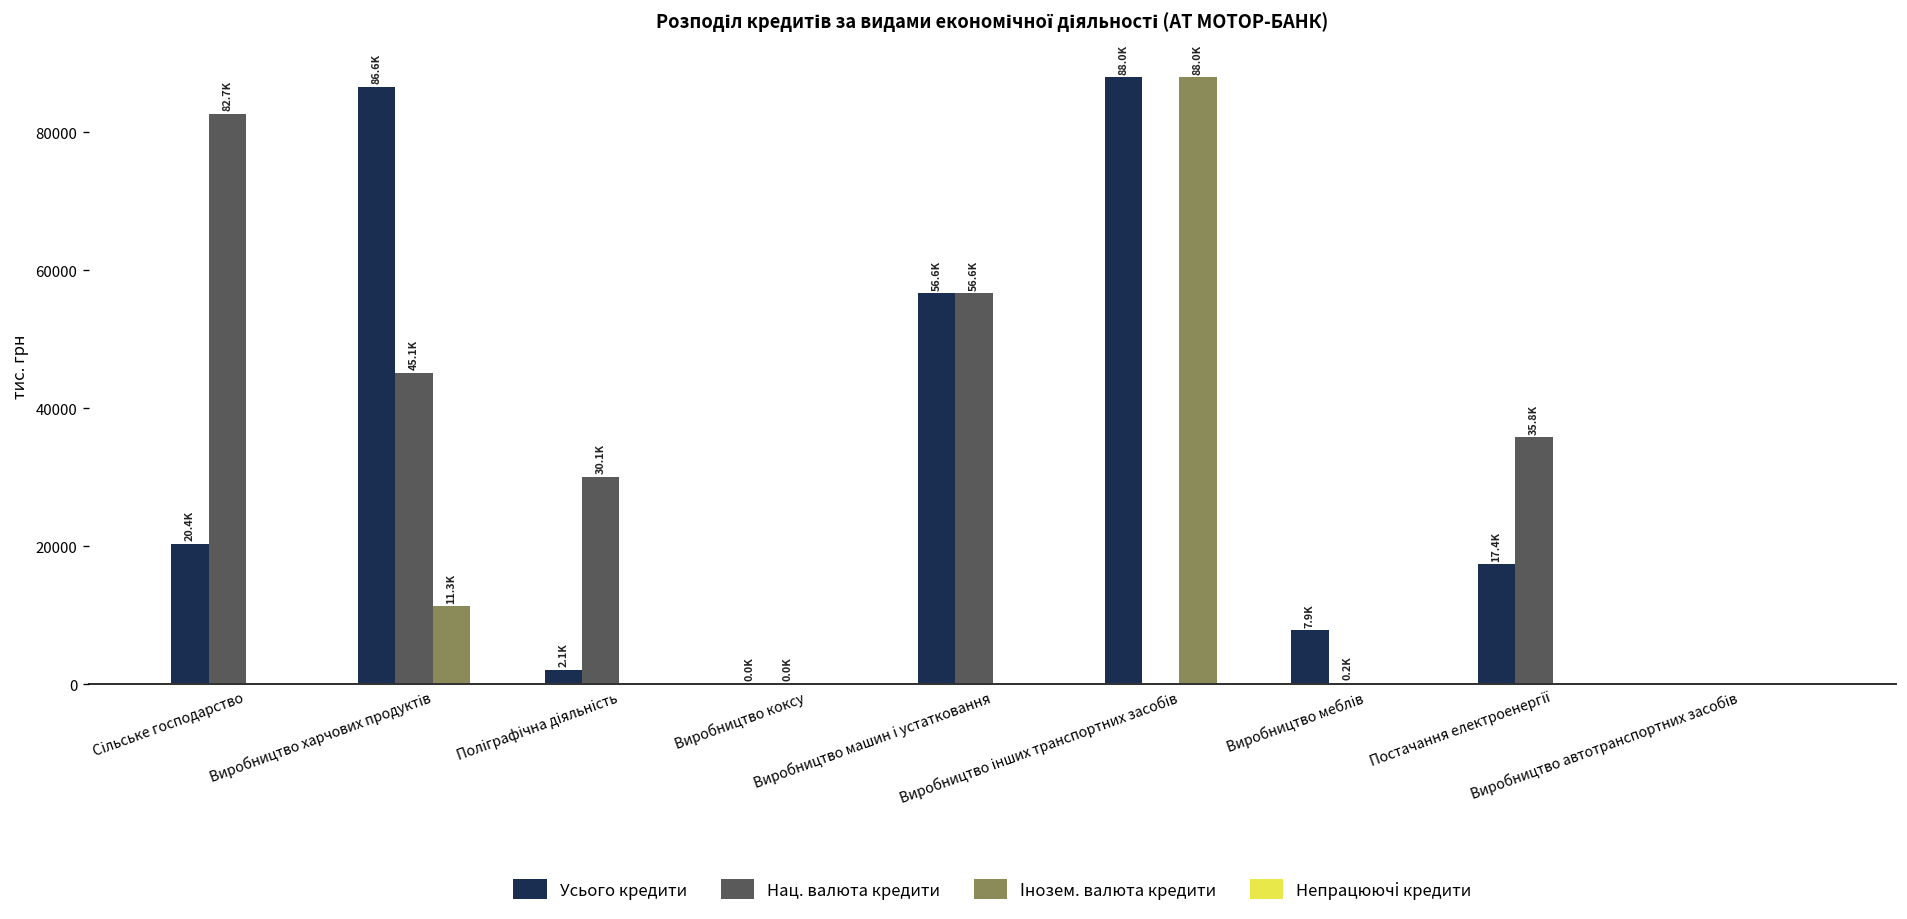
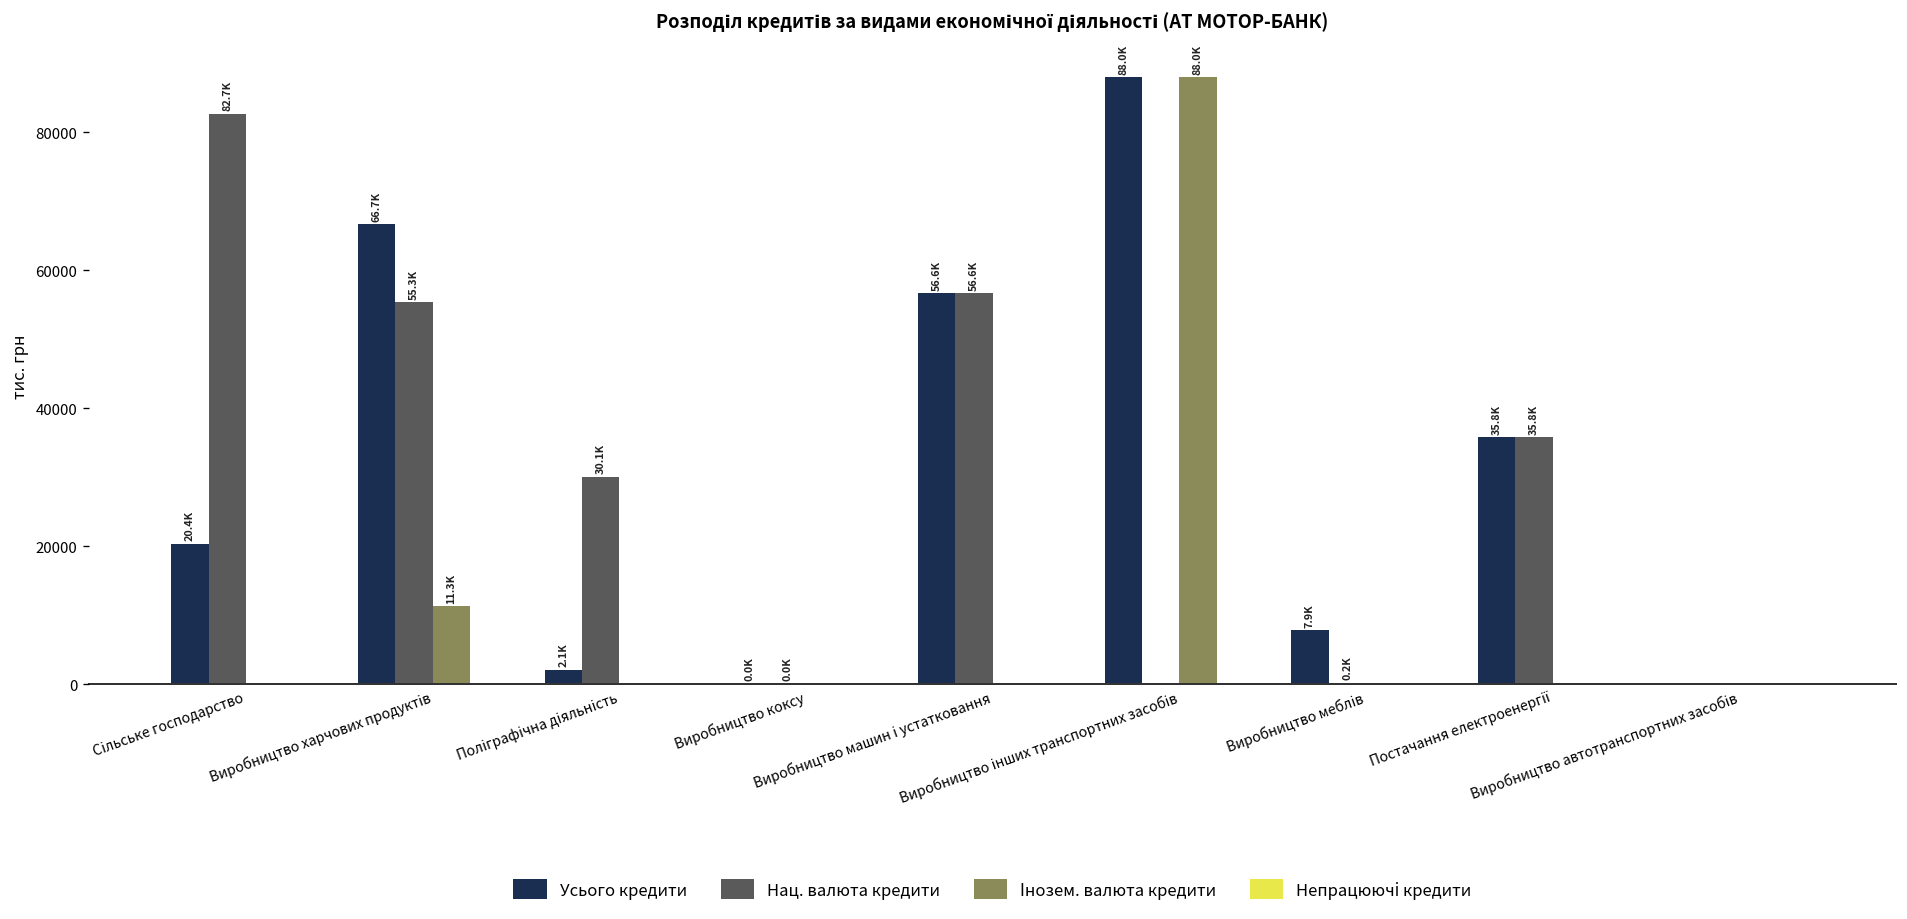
Усього кредити, Виробництво харчових продуктів: 86.6K -> 66.7K
Нац. валюта кредити, Виробництво харчових продуктів: 45.1K -> 55.3K
Усього кредити, Постачання електроенергії: 17.4K -> 35.8K
